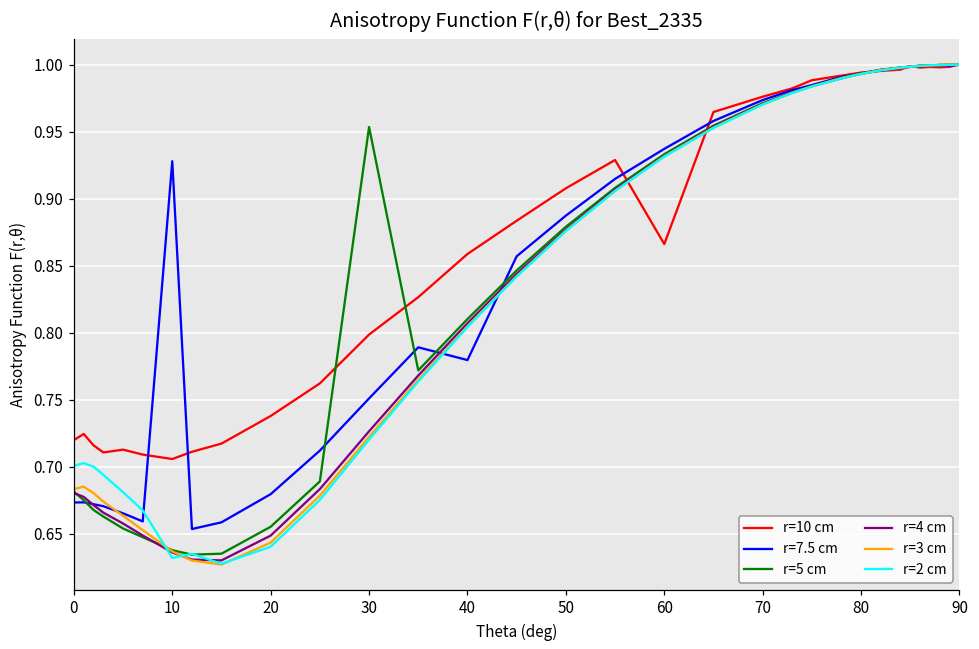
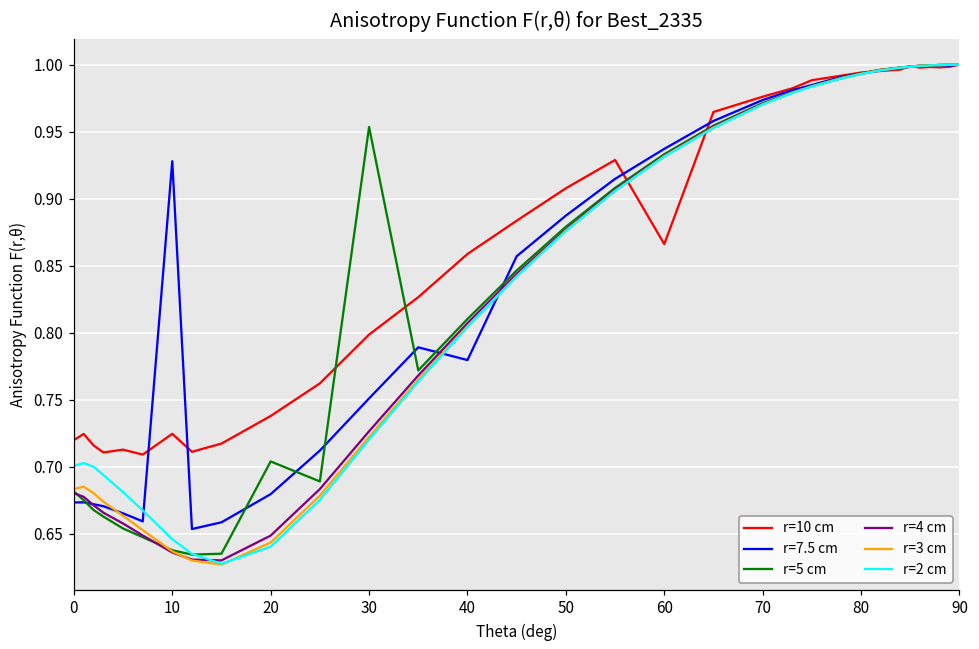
r=10 cm, 10: 0.706 -> 0.725
r=2 cm, 10: 0.632 -> 0.646
r=5 cm, 20: 0.655 -> 0.704
